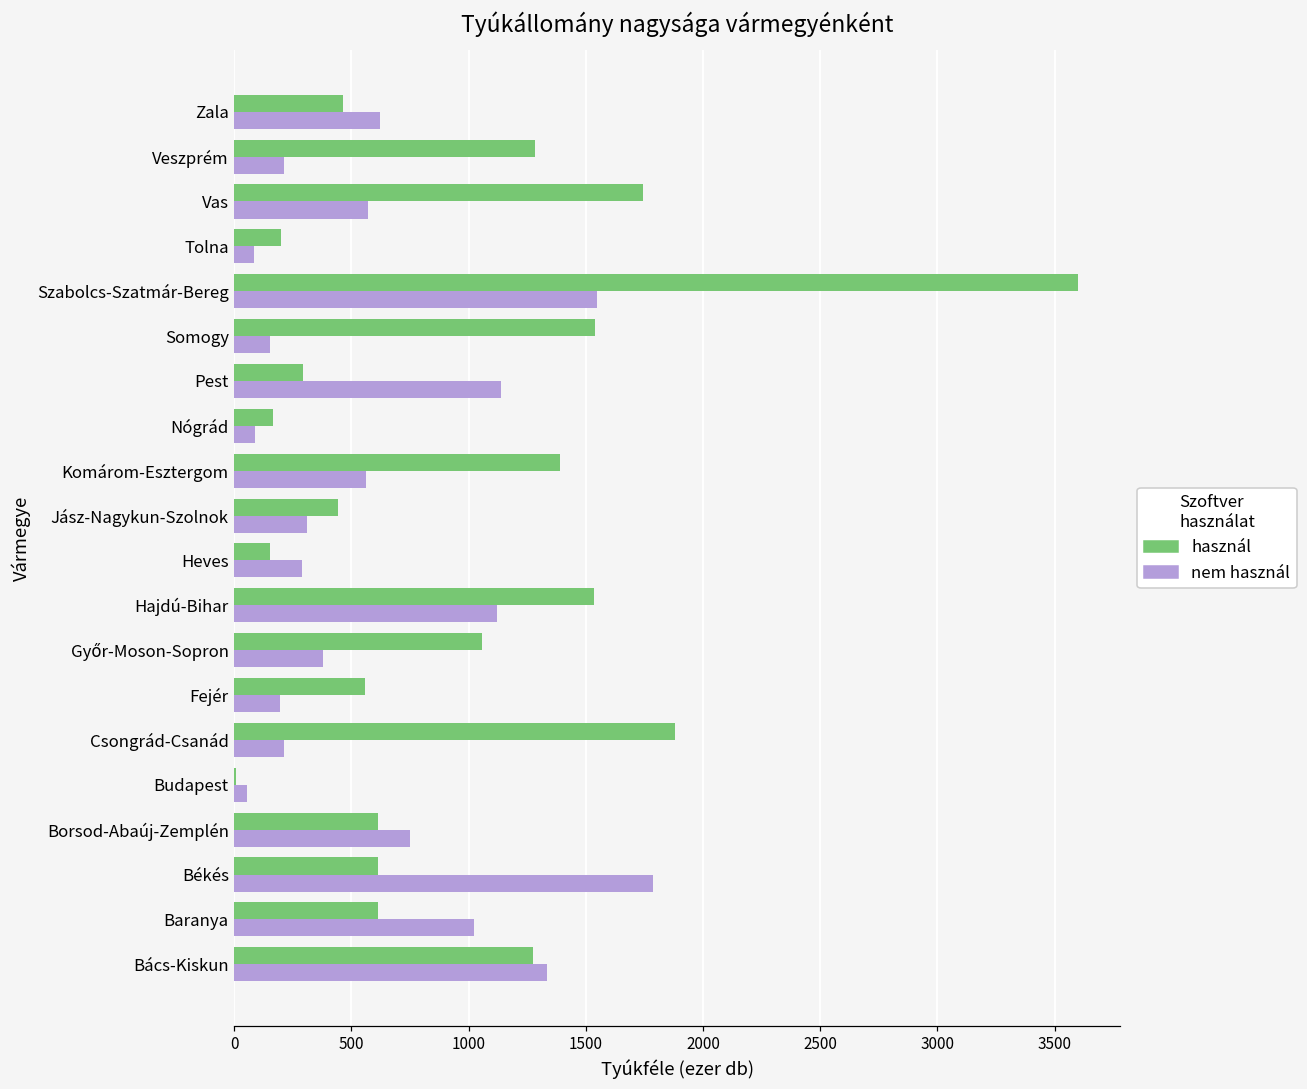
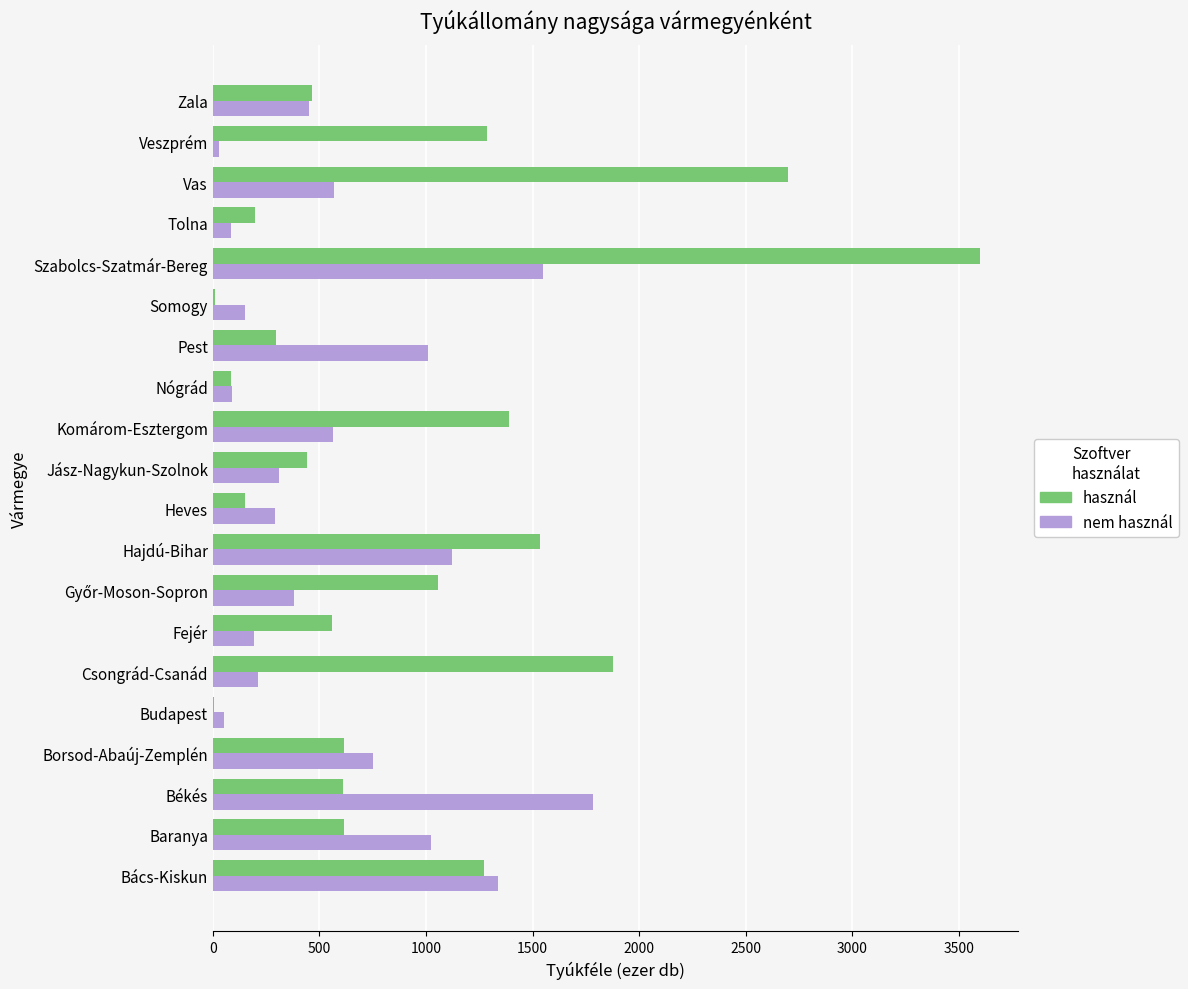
nem használ, Zala: 620 -> 450
nem használ, Veszprém: 210 -> 30
használ, Vas: 1750 -> 2700
használ, Somogy: 1540 -> 10
nem használ, Pest: 1140 -> 1010
használ, Nógrád: 170 -> 90
